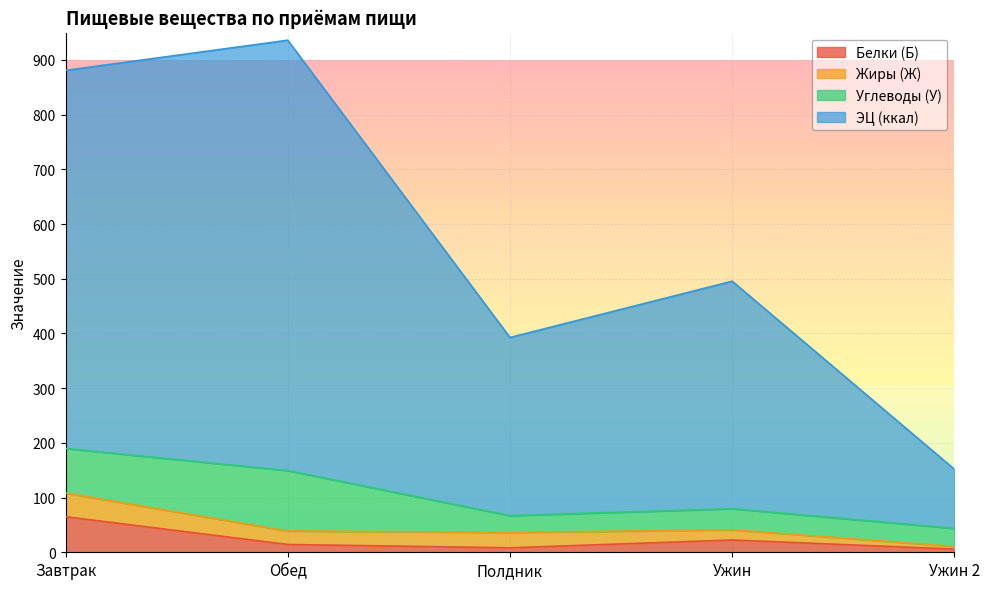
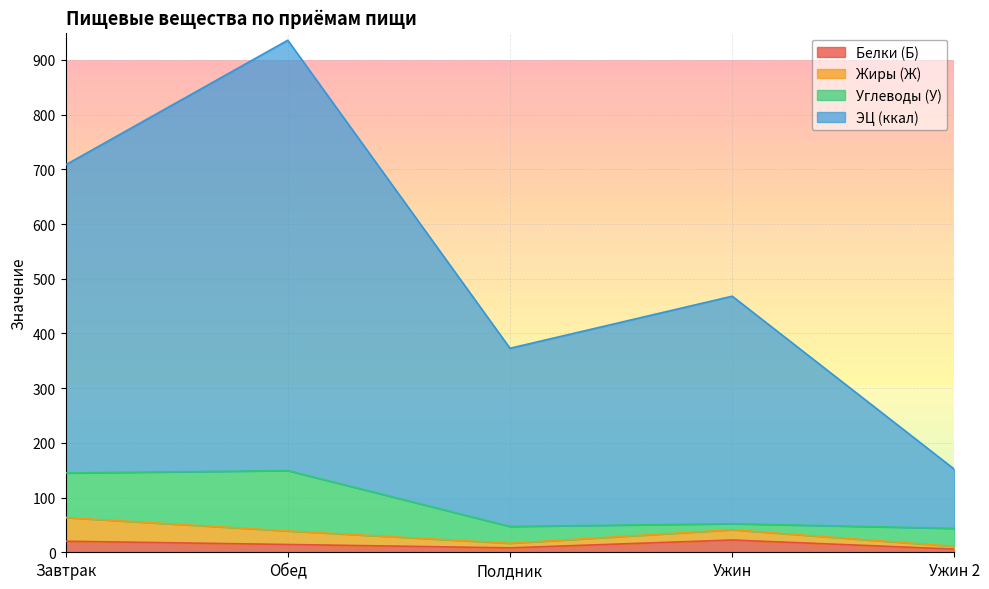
Белки (Б), Завтрак: 70 -> 20
ЭЦ (ккал), Завтрак: 690 -> 560
Жиры (Ж), Полдник: 30 -> 10
Углеводы (У), Ужин: 40 -> 10
